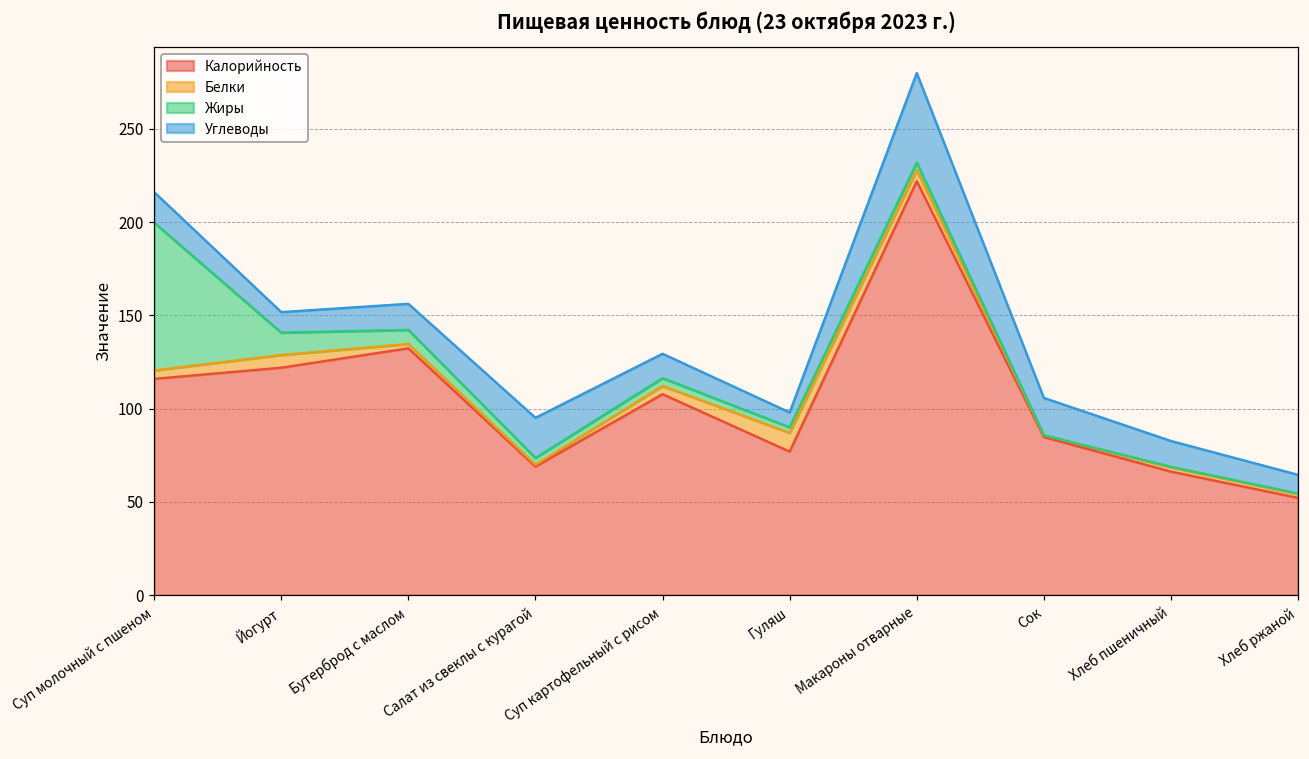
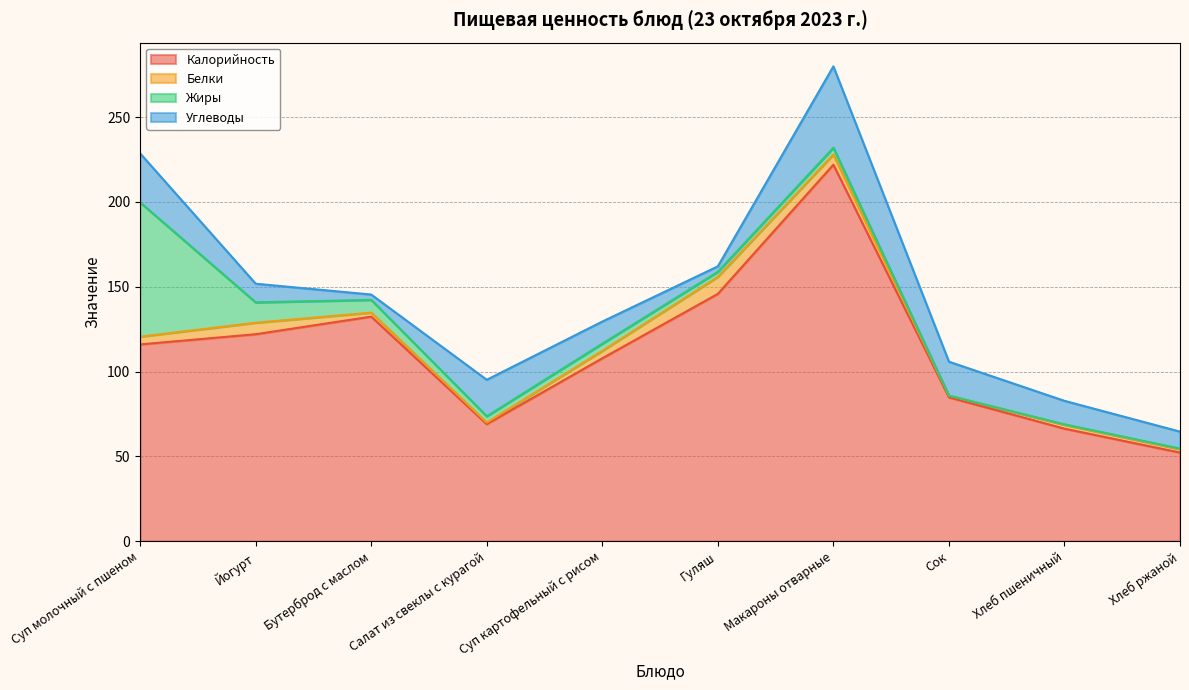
Углеводы, Суп молочный с пшеном: 16 -> 29
Углеводы, Бутерброд с маслом: 14 -> 3
Калорийность, Гуляш: 77 -> 146
Углеводы, Гуляш: 8 -> 3
